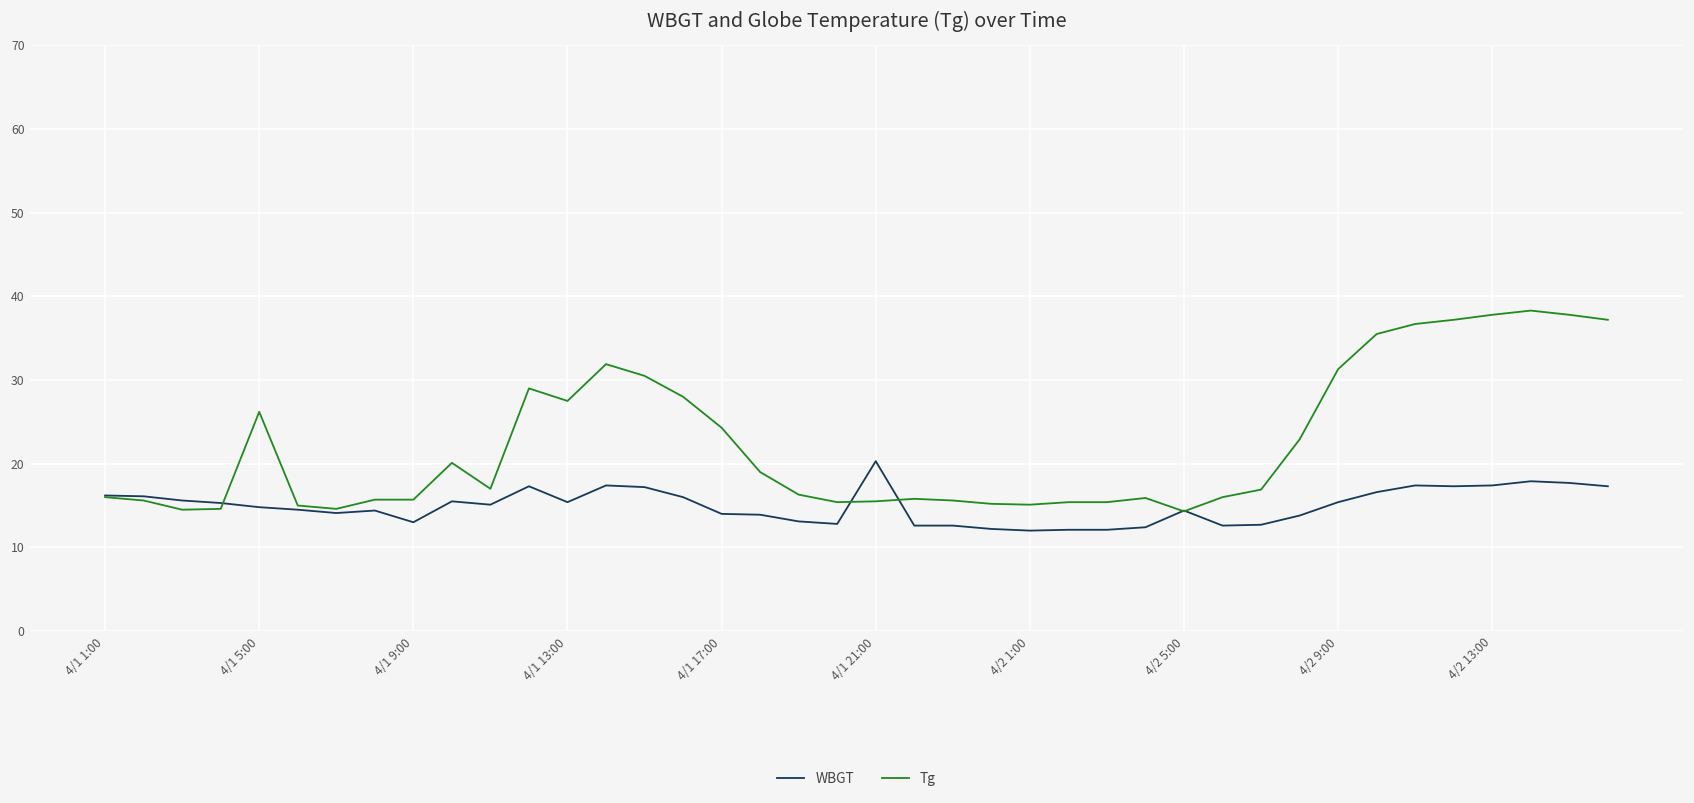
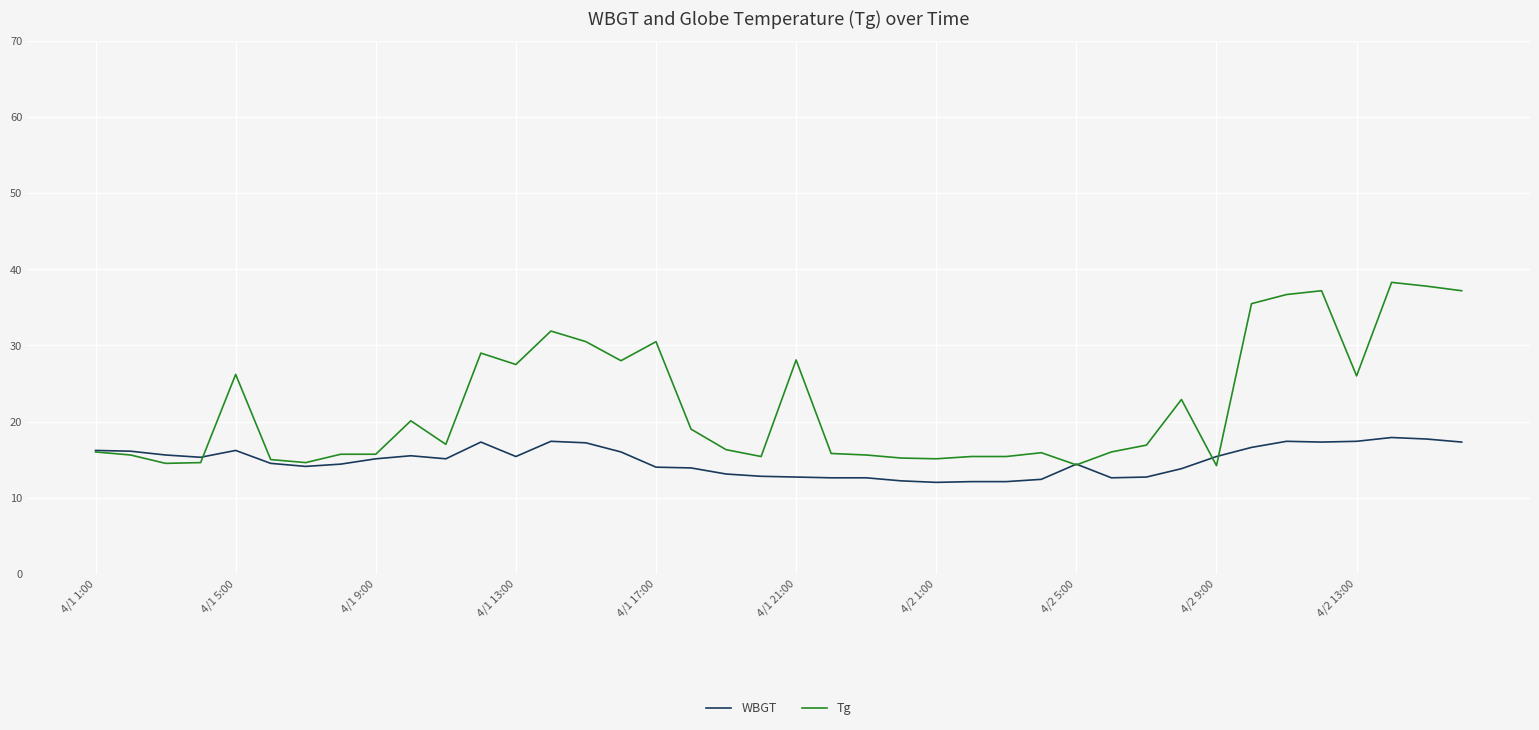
WBGT, 4/1 5:00: 15 -> 16
WBGT, 4/1 9:00: 13 -> 15
Tg, 4/1 17:00: 24 -> 31
WBGT, 4/1 21:00: 20 -> 13
Tg, 4/1 21:00: 16 -> 28
Tg, 4/2 9:00: 31 -> 14
Tg, 4/2 13:00: 38 -> 26
